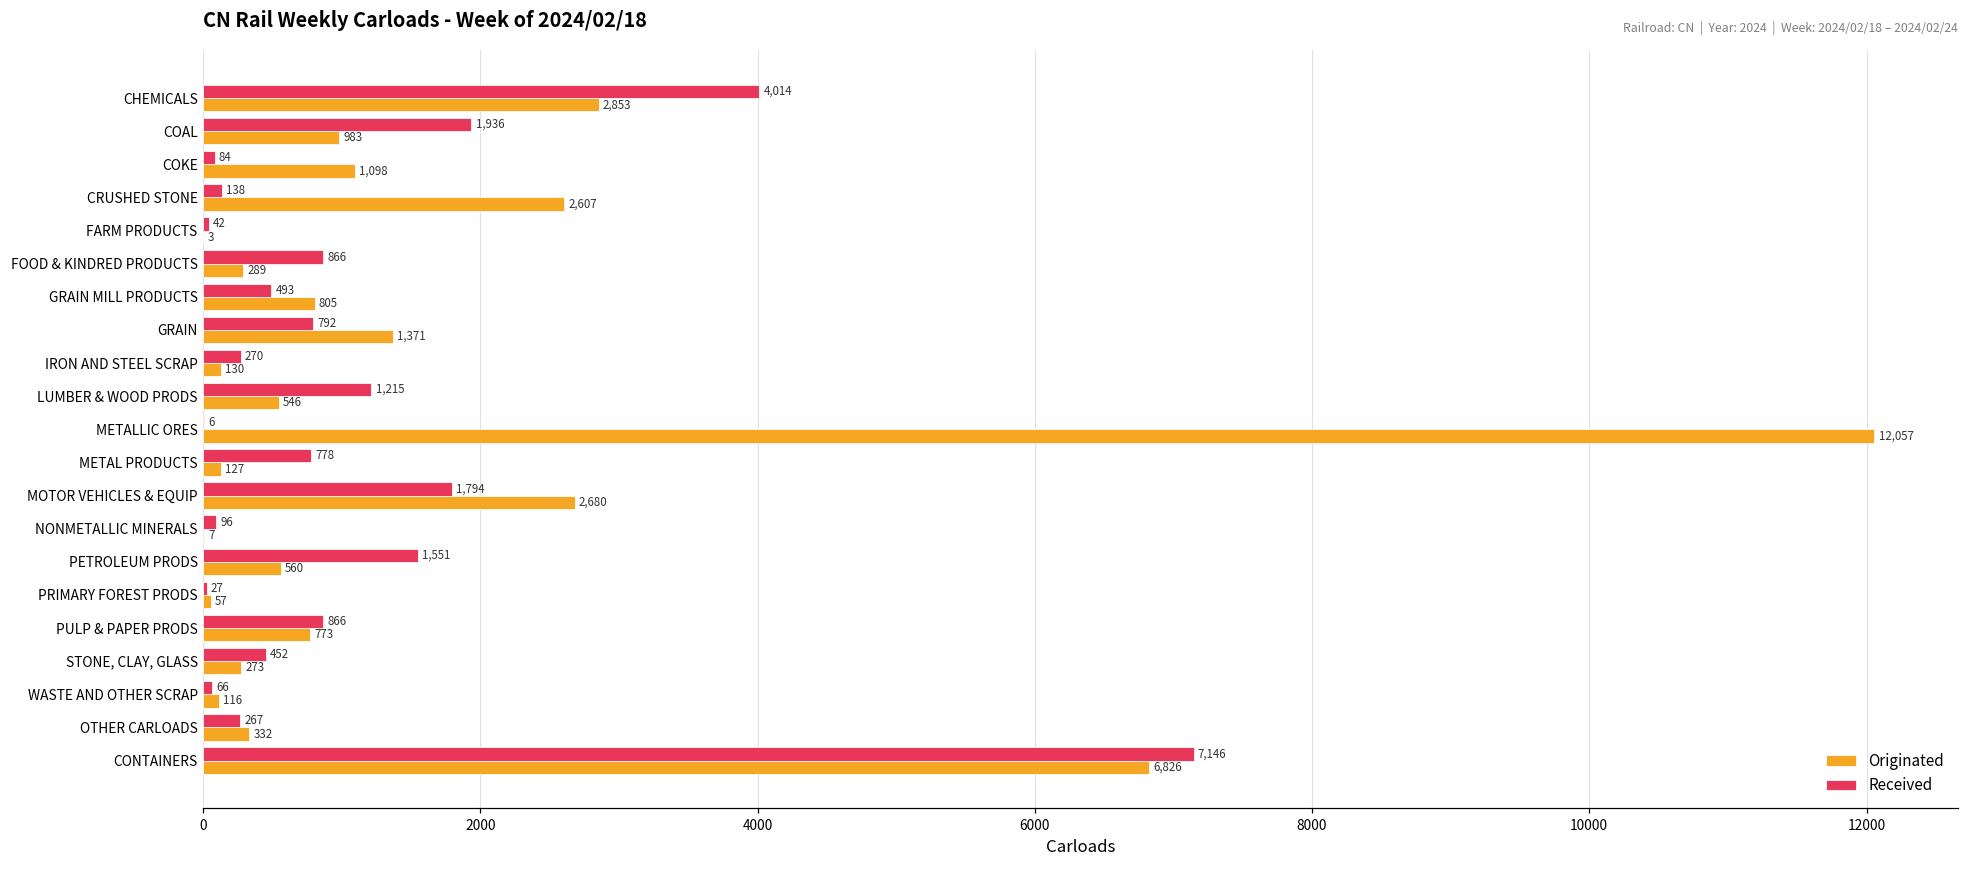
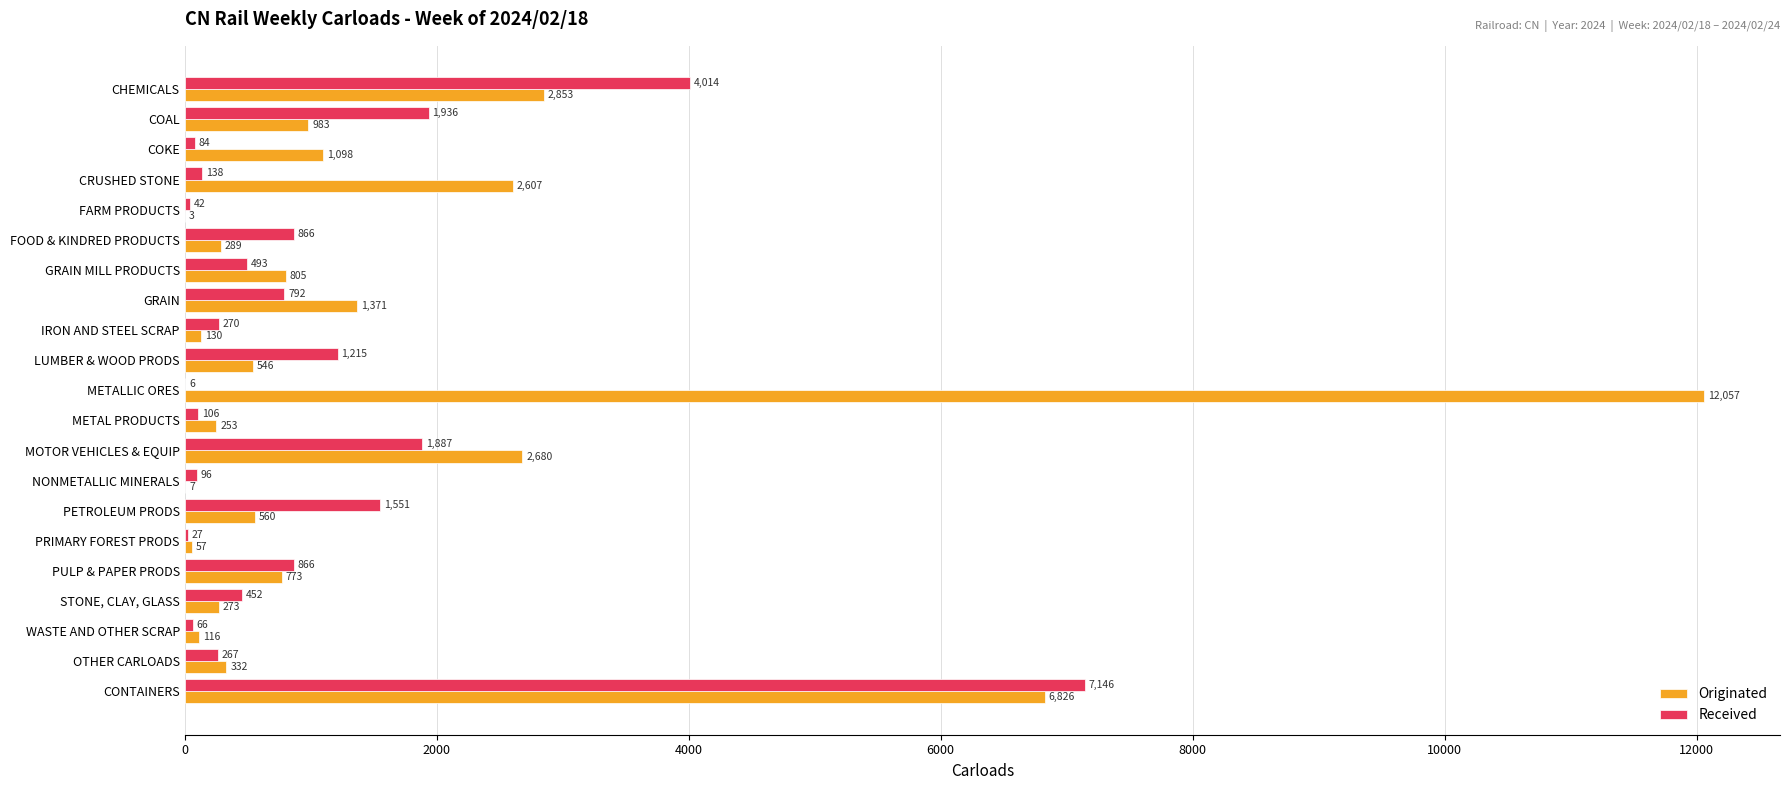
Received, METAL PRODUCTS: 778 -> 106
Originated, METAL PRODUCTS: 127 -> 253
Received, MOTOR VEHICLES & EQUIP: 1,794 -> 1,887
